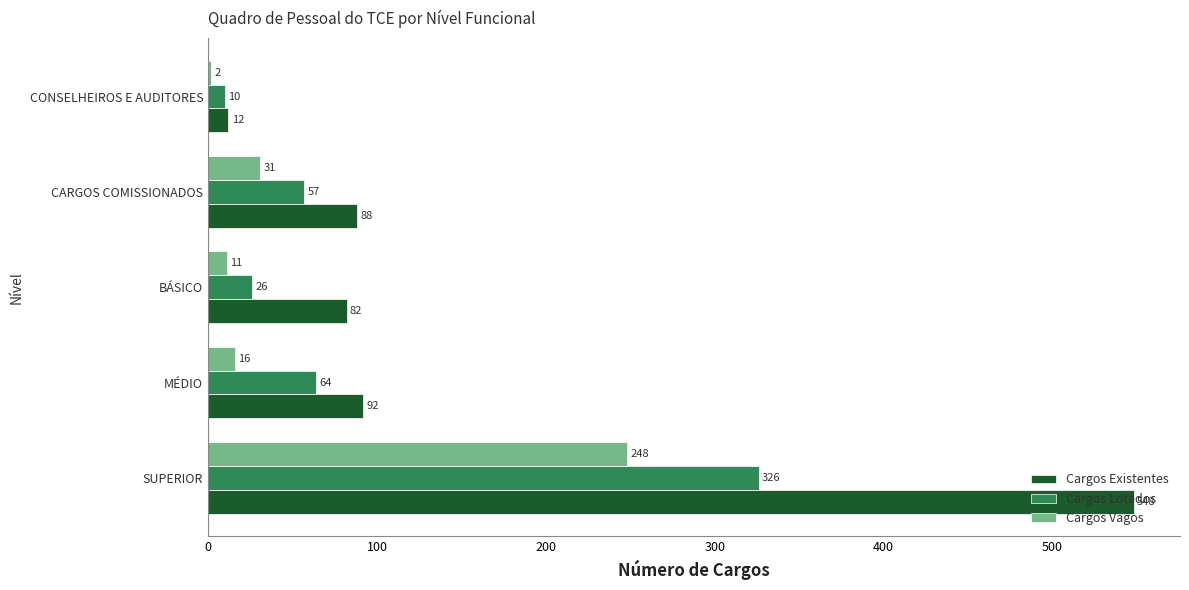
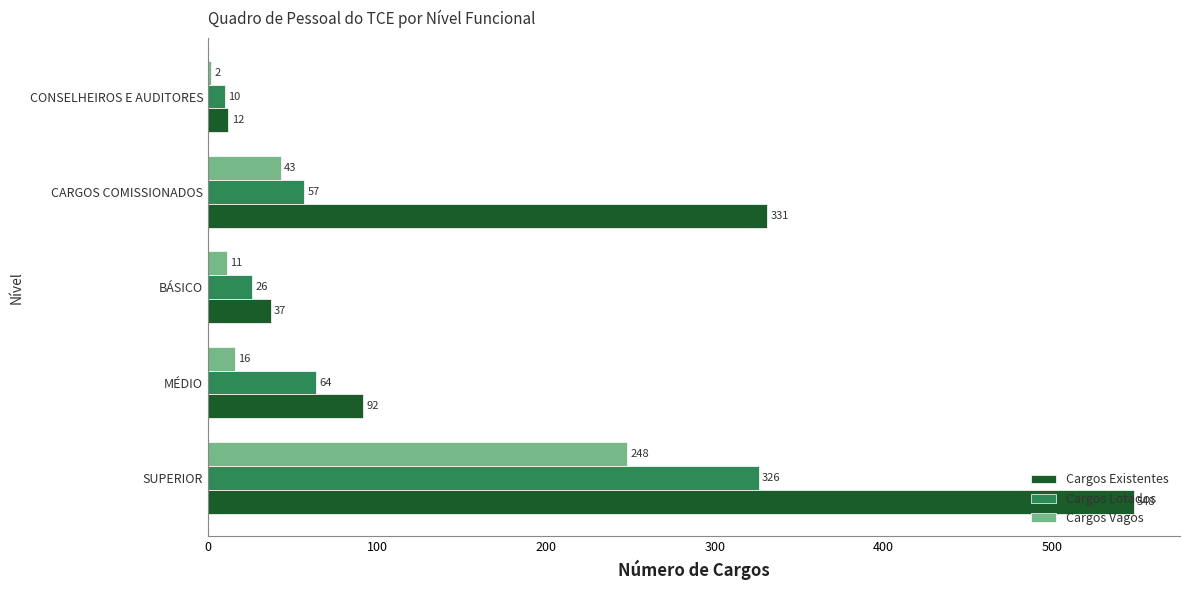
Cargos Vagos, CARGOS COMISSIONADOS: 31 -> 43
Cargos Existentes, CARGOS COMISSIONADOS: 88 -> 331
Cargos Existentes, BÁSICO: 82 -> 37
